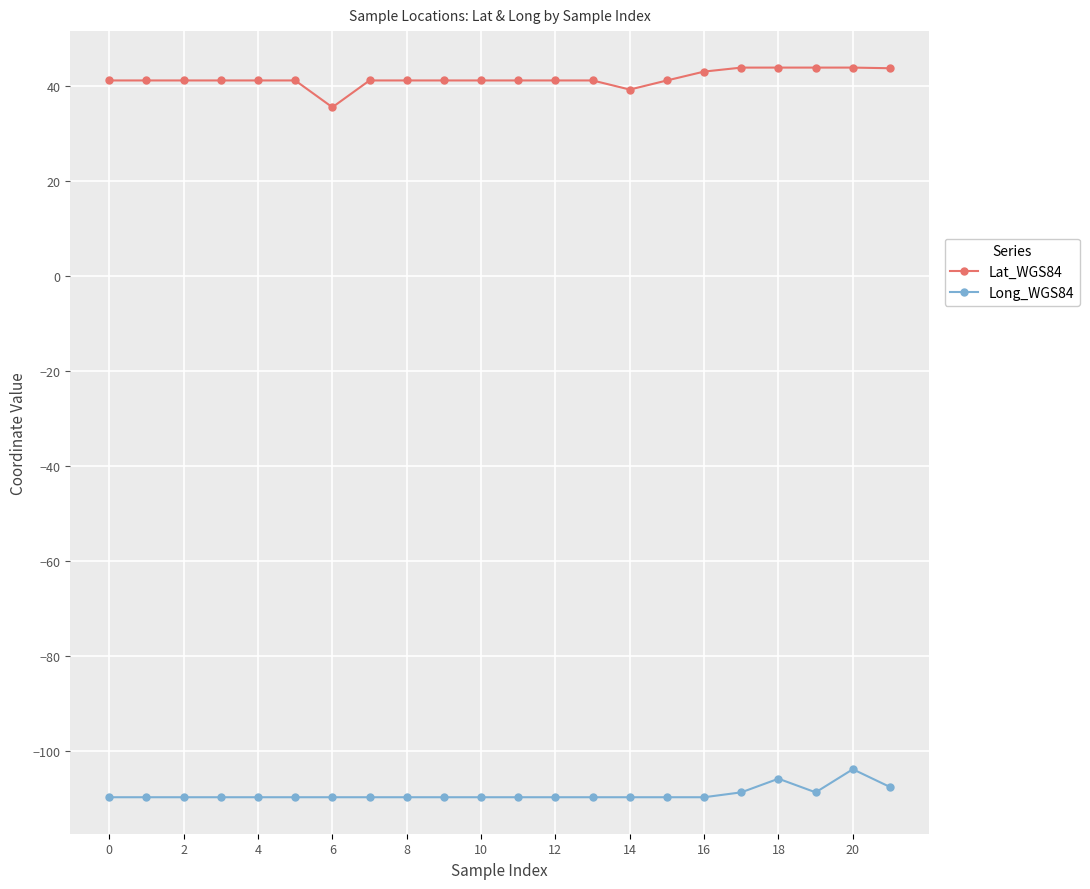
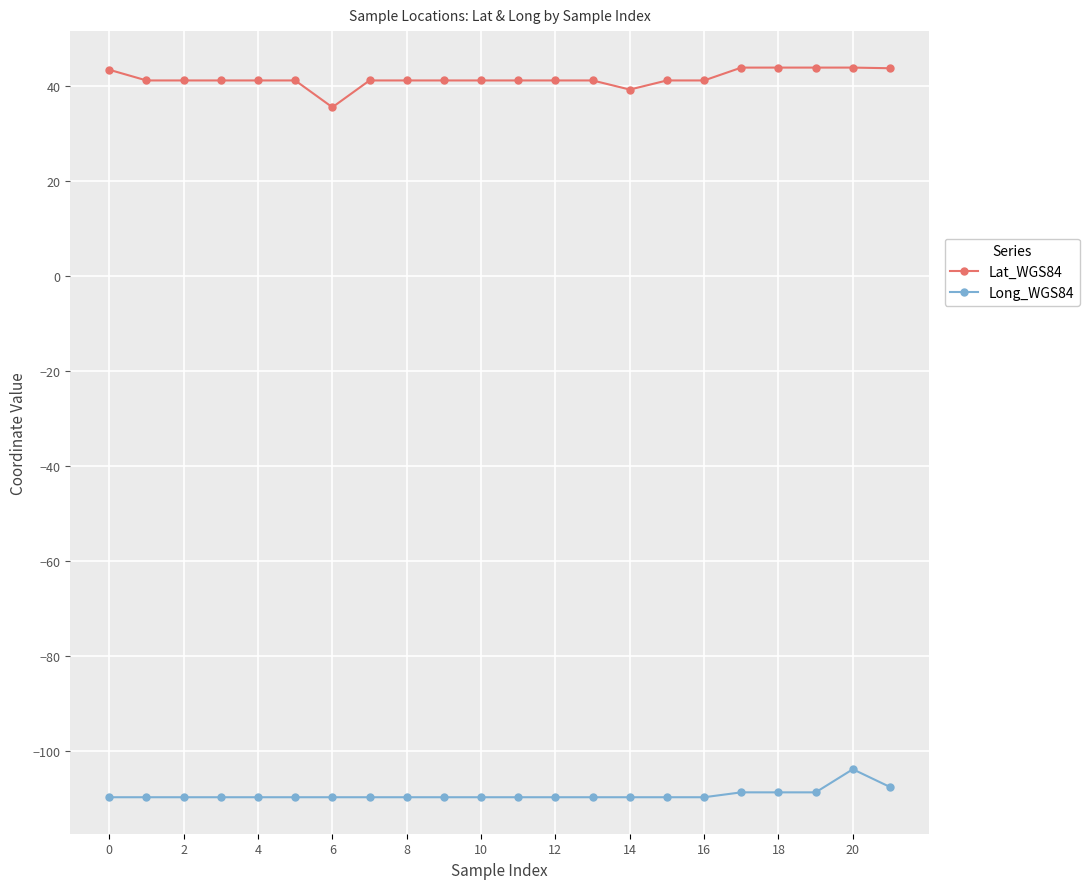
Lat_WGS84, 0: 41 -> 44
Lat_WGS84, 16: 43 -> 41
Long_WGS84, 18: -106 -> -109
